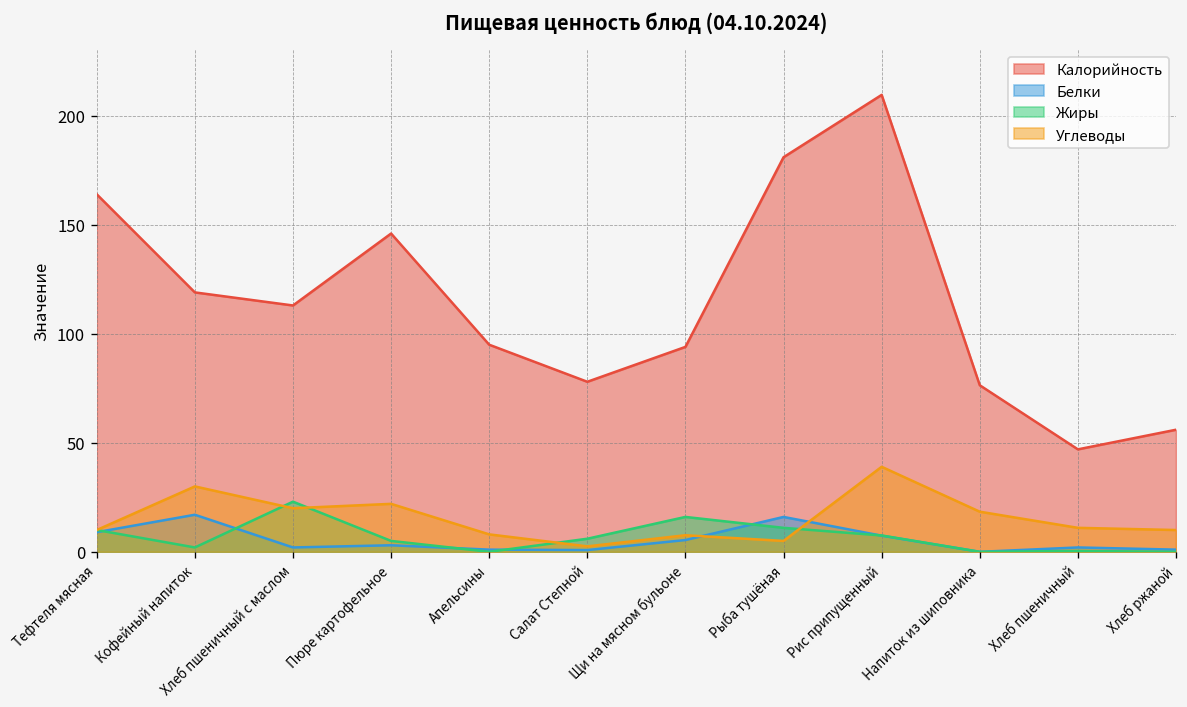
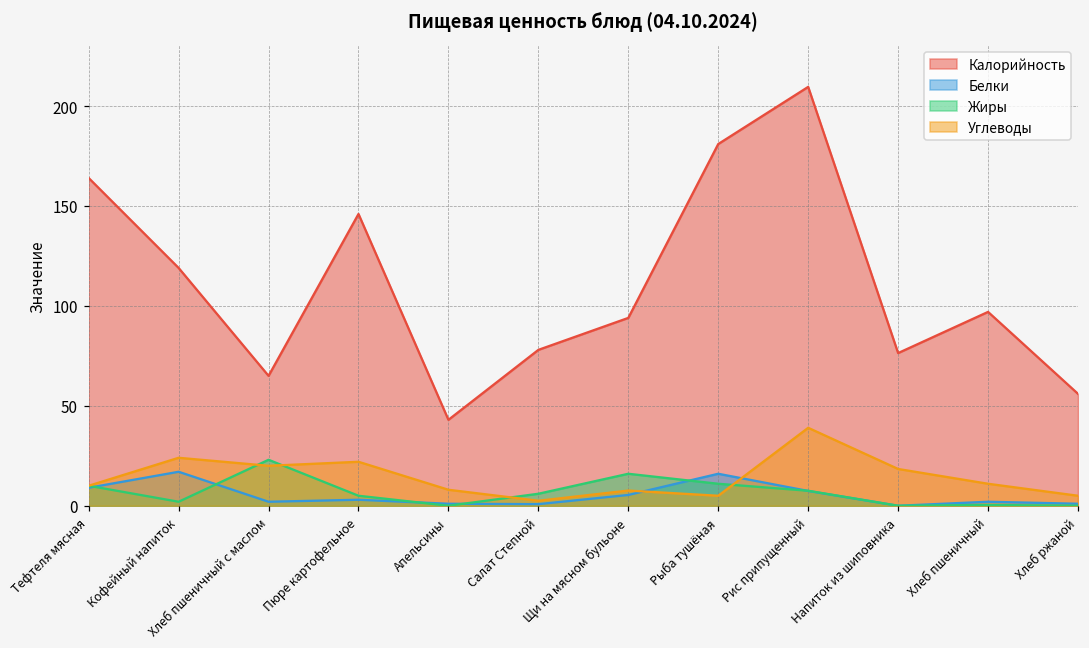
Углеводы, Кофейный напиток: 30 -> 24
Калорийность, Хлеб пшеничный с маслом: 113 -> 65
Калорийность, Апельсины: 95 -> 43
Калорийность, Хлеб пшеничный: 47 -> 97
Углеводы, Хлеб ржаной: 10 -> 5
